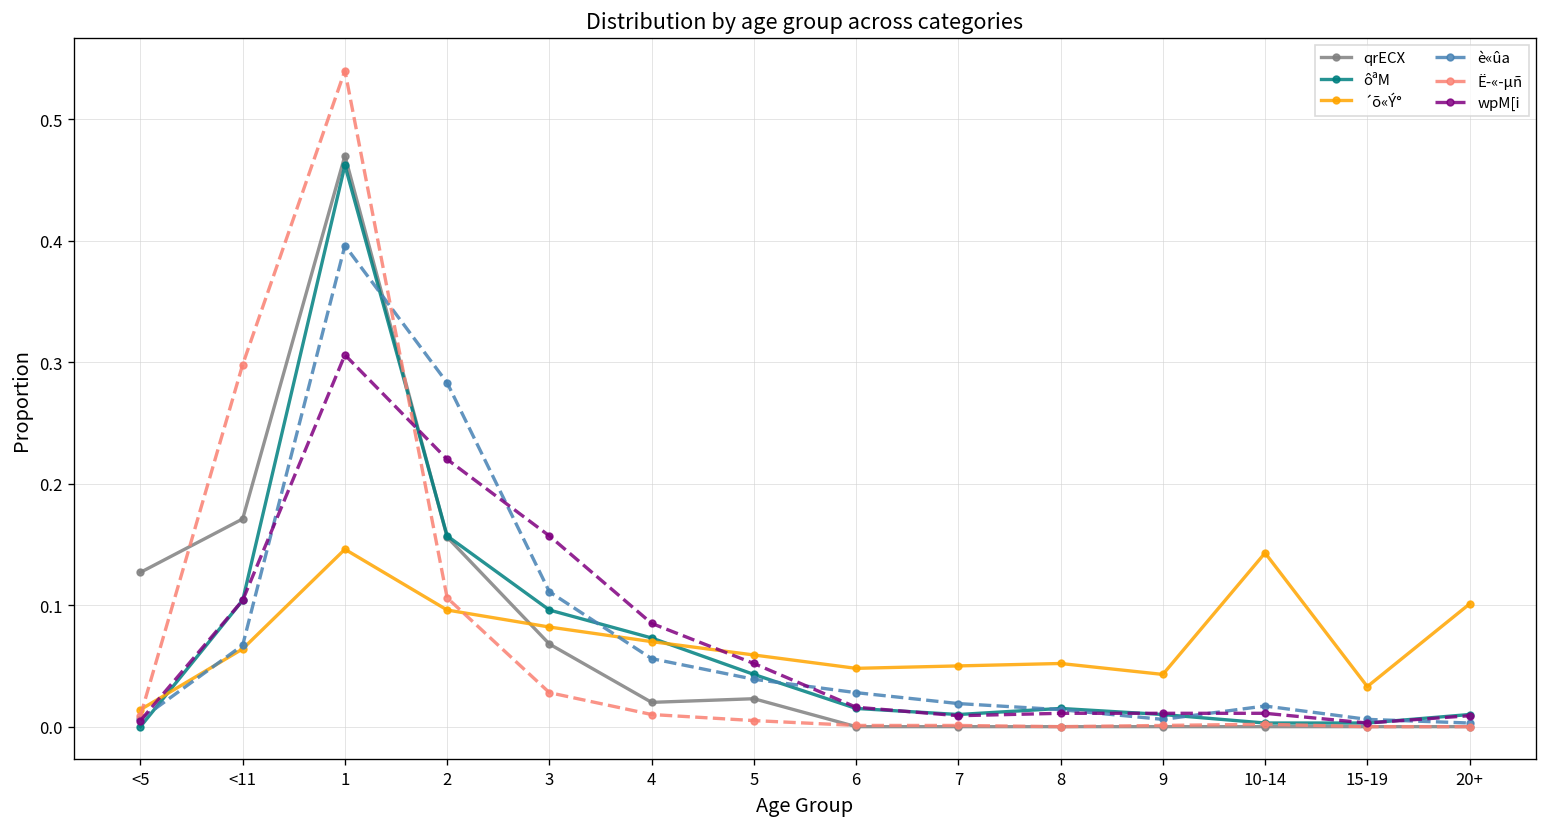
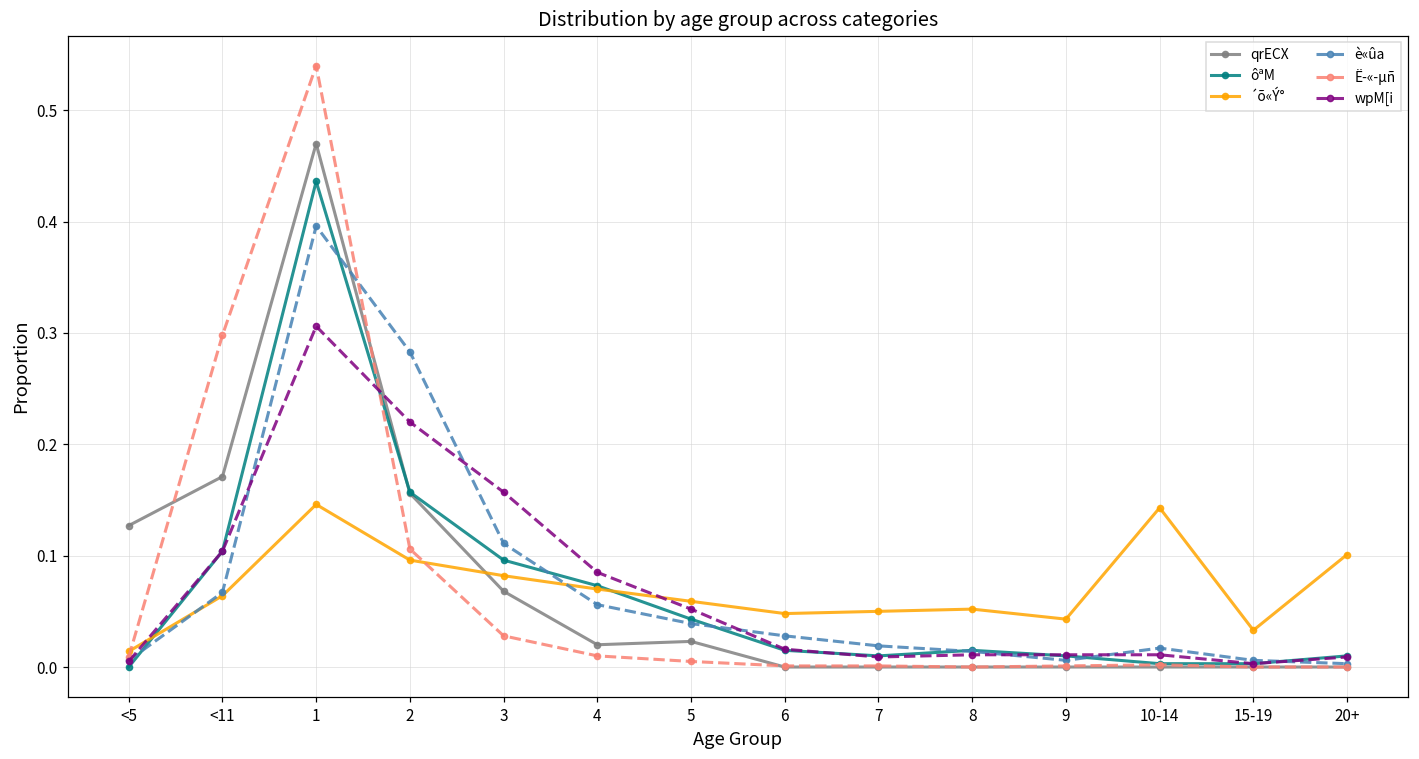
ôªM, 1: 0.462 -> 0.436
